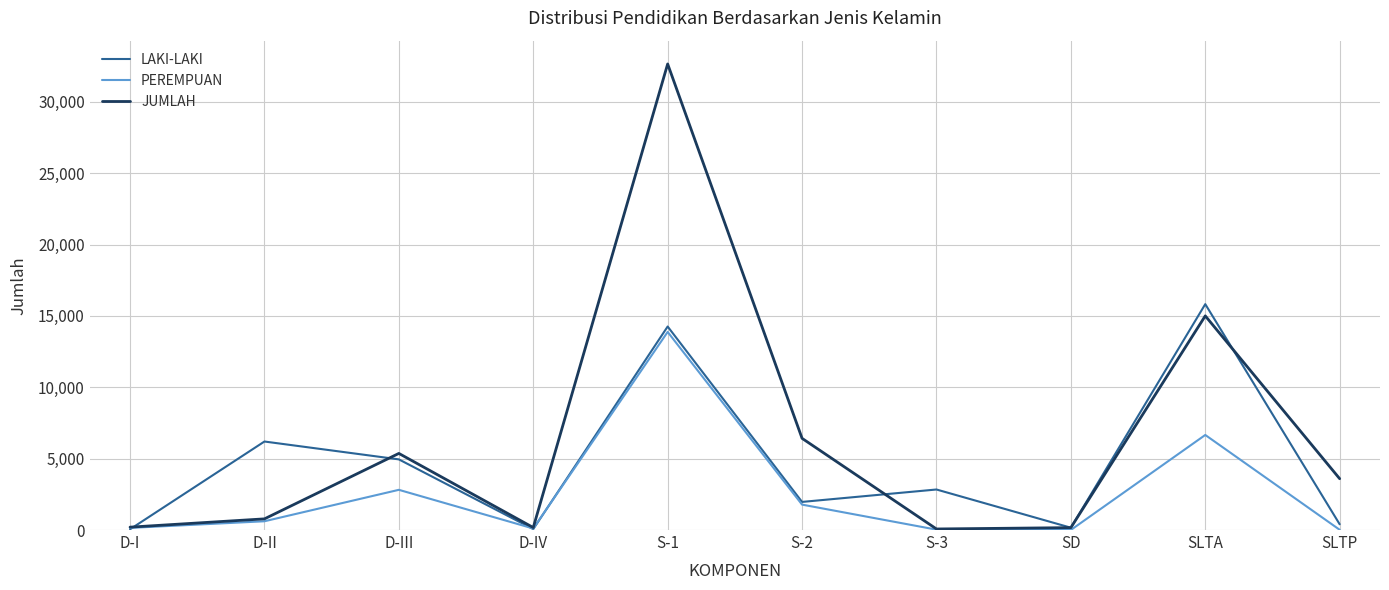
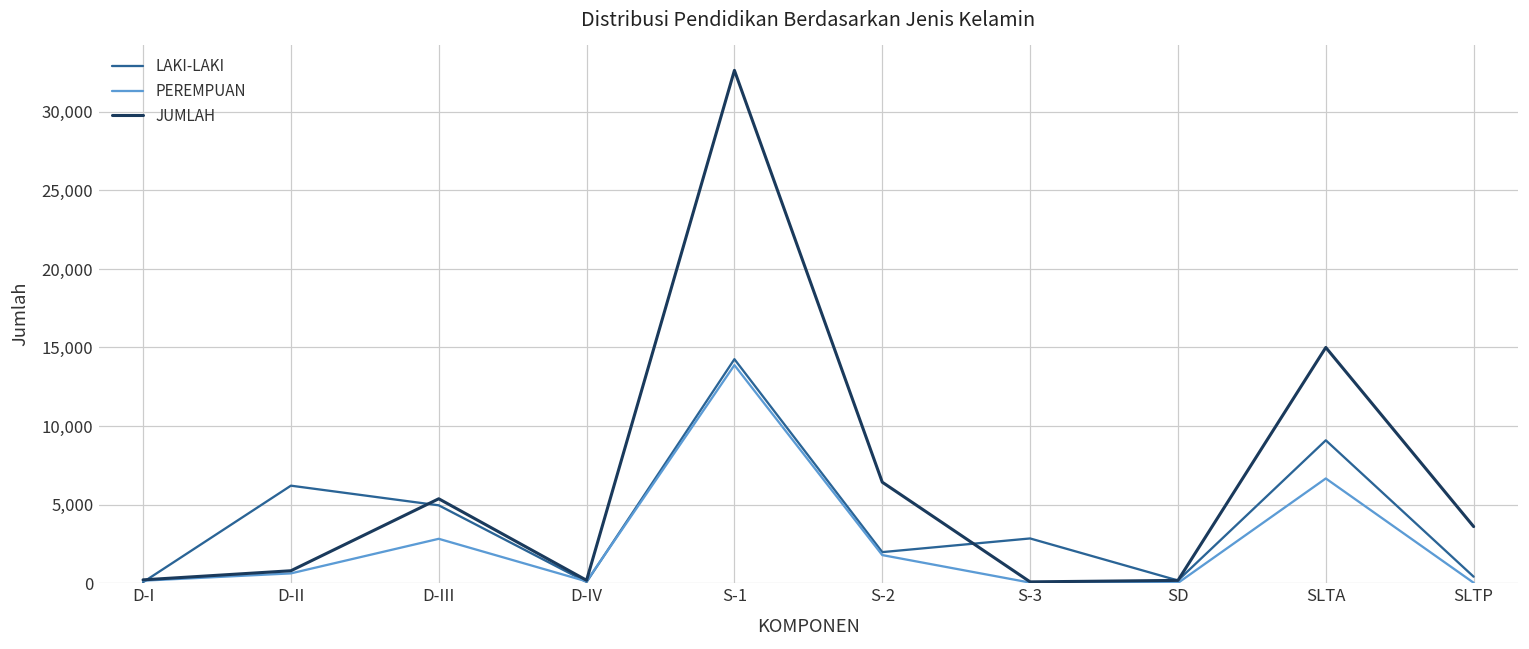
LAKI-LAKI, SLTA: 15,800 -> 9,100
